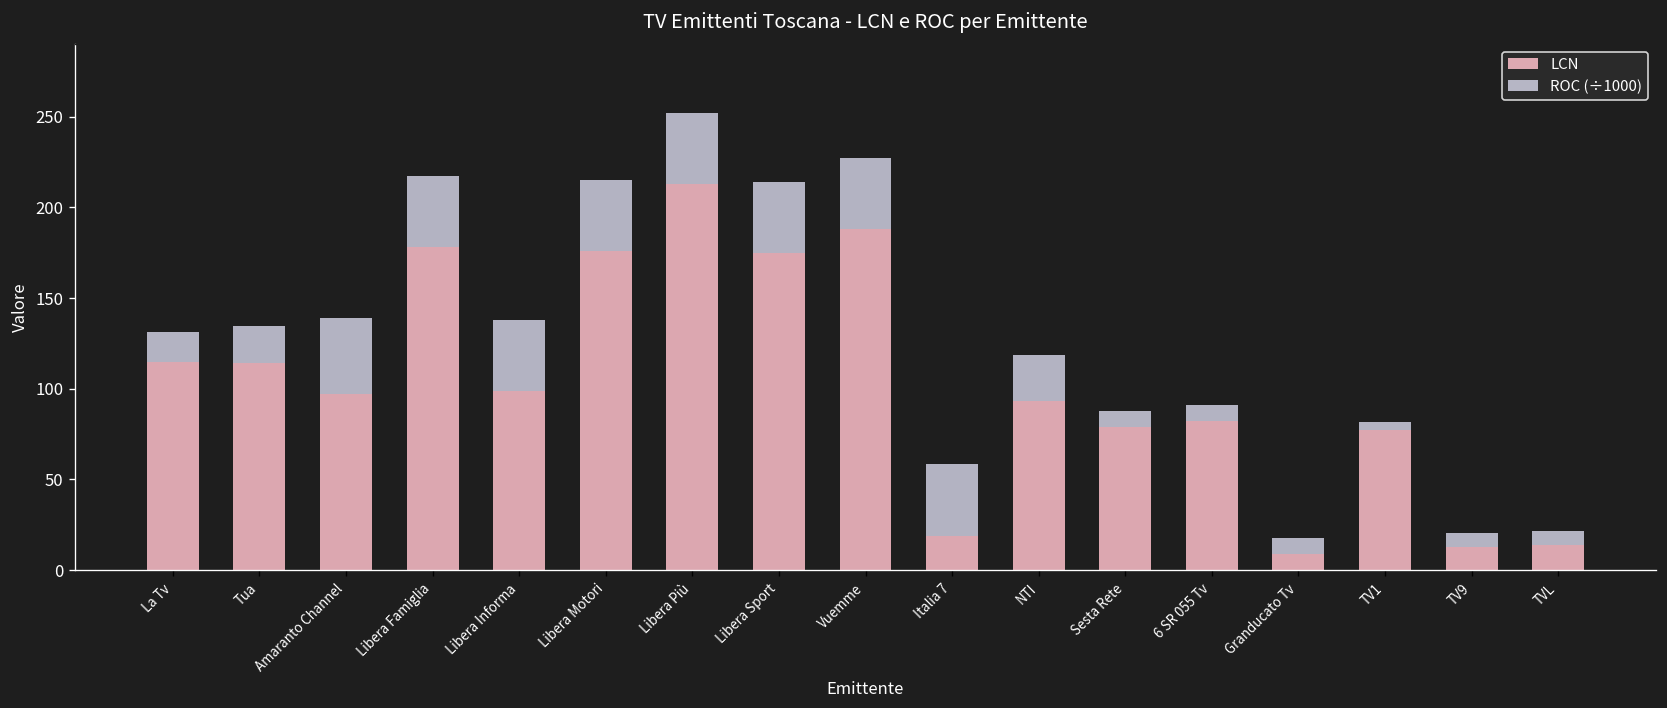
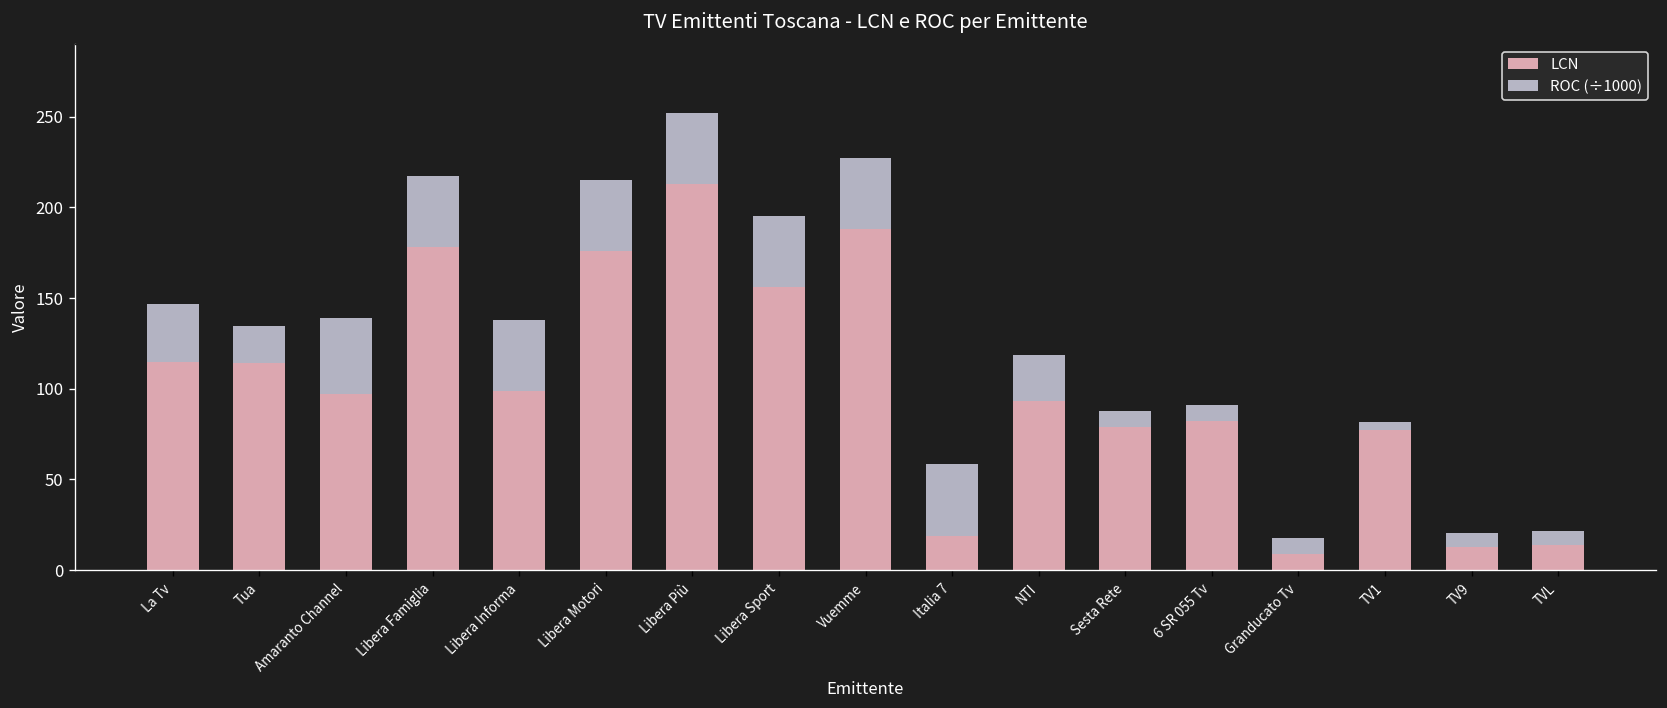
ROC (÷1000), La Tv: 16 -> 32
LCN, Libera Sport: 175 -> 156
